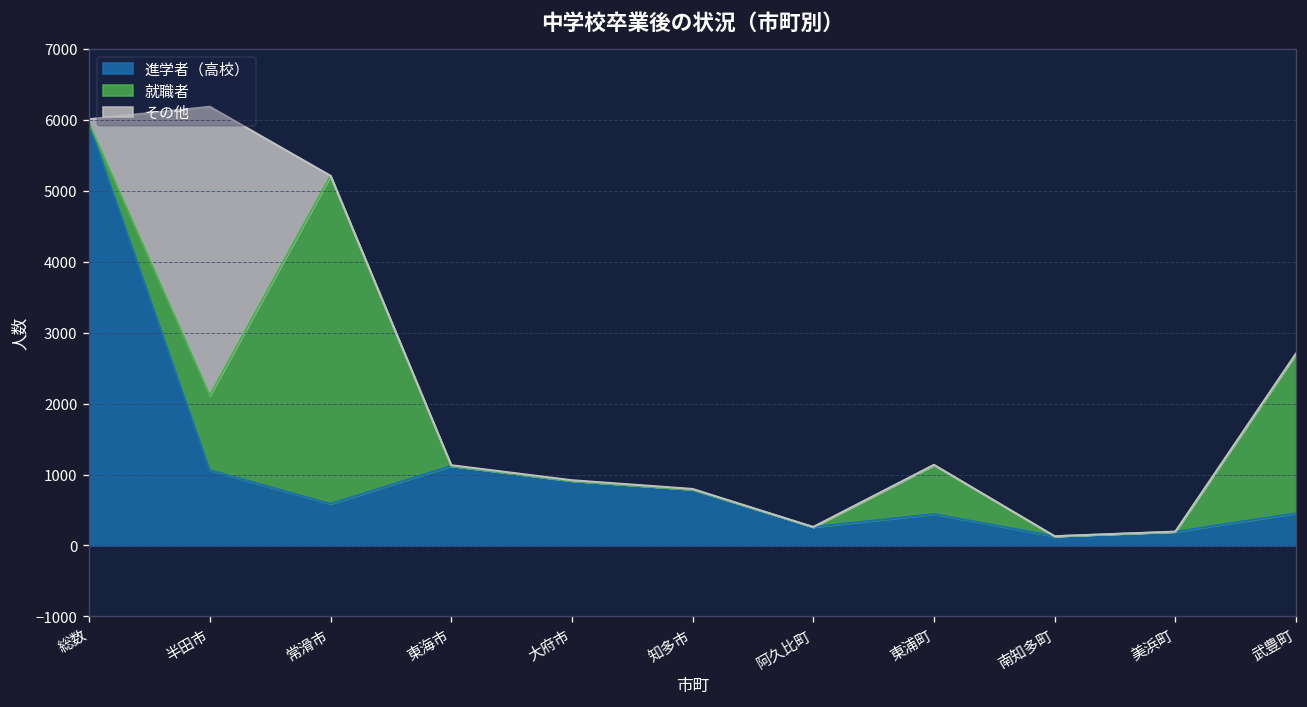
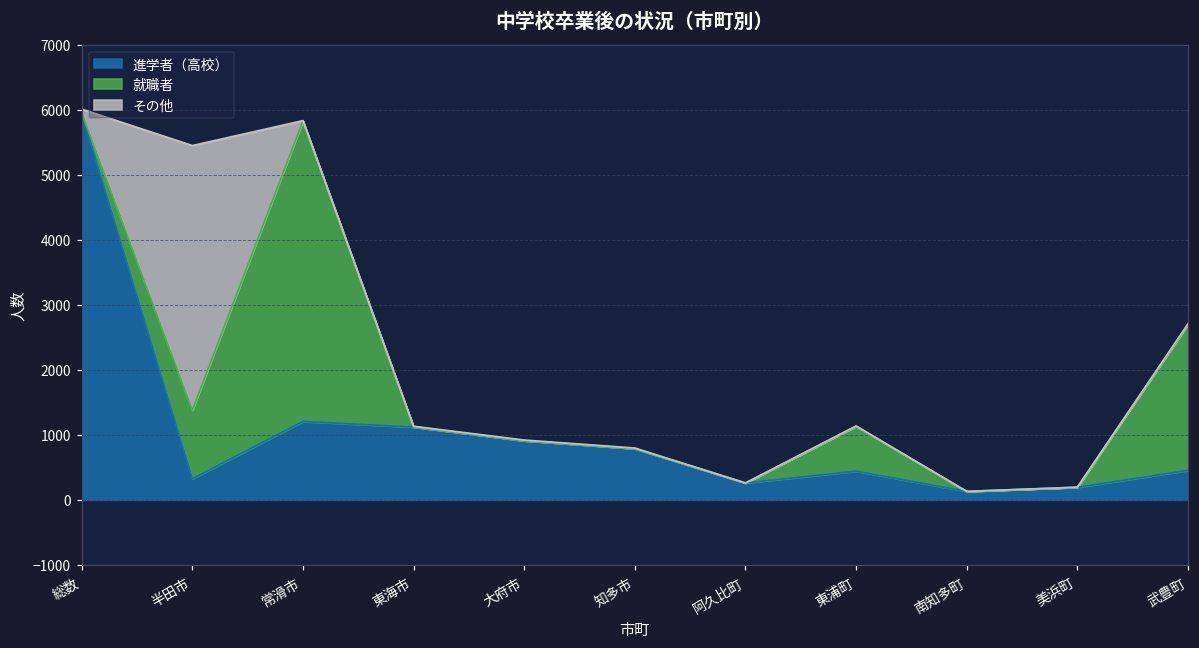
進学者（高校）, 半田市: 1100 -> 300
進学者（高校）, 常滑市: 600 -> 1200
